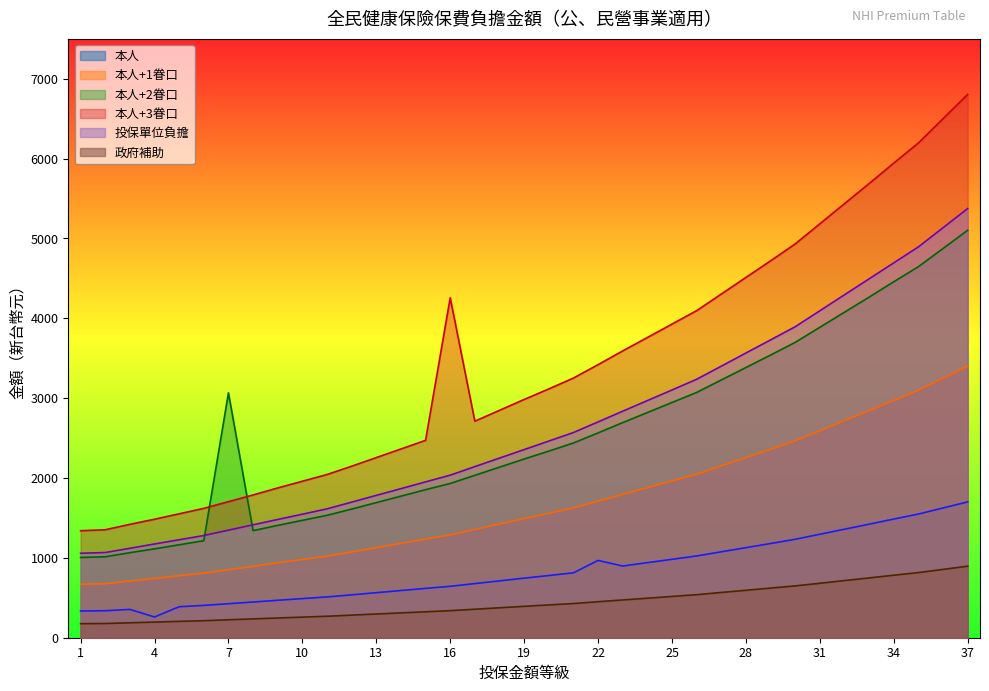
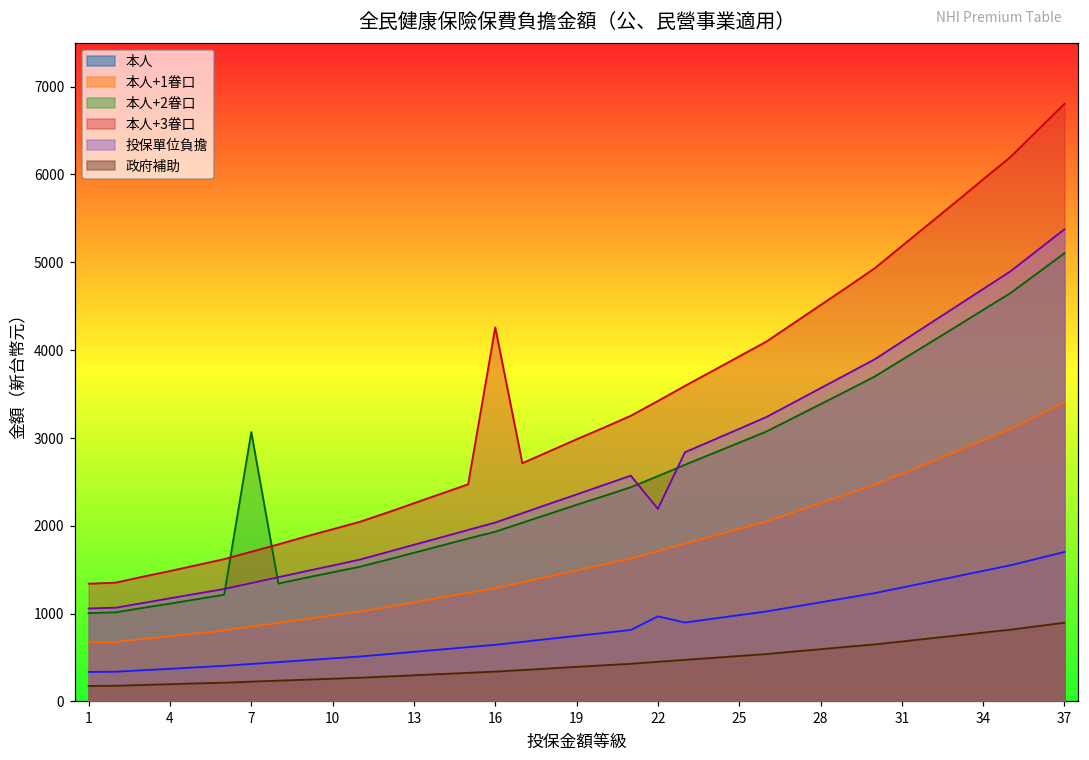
本人, 4: 300 -> 400
投保單位負擔, 22: 2700 -> 2200
